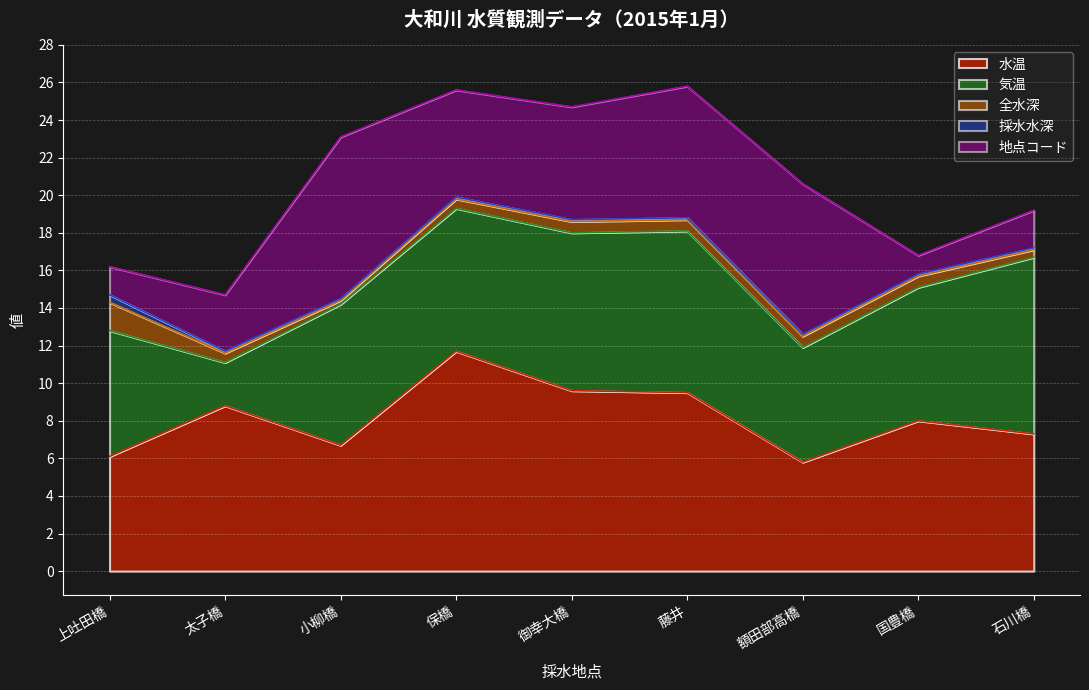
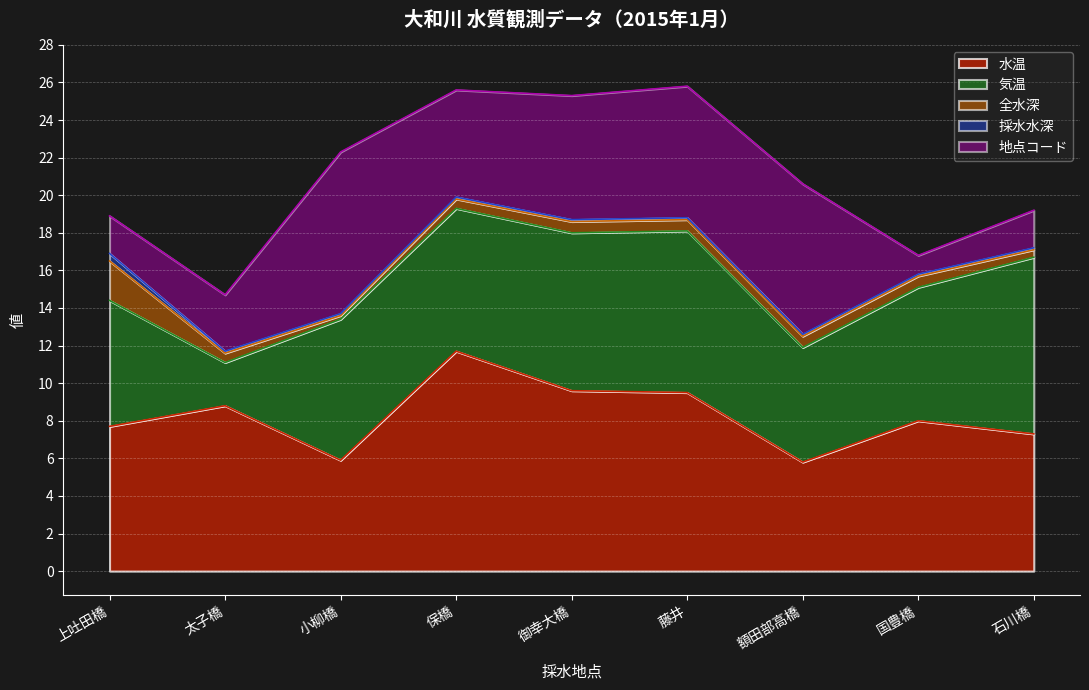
水温, 上吐田橋: 6.1 -> 7.7
全水深, 上吐田橋: 1.5 -> 2.1
地点コード, 上吐田橋: 1.5 -> 2.0
水温, 小柳橋: 6.7 -> 5.9
地点コード, 御幸大橋: 6.0 -> 6.6
